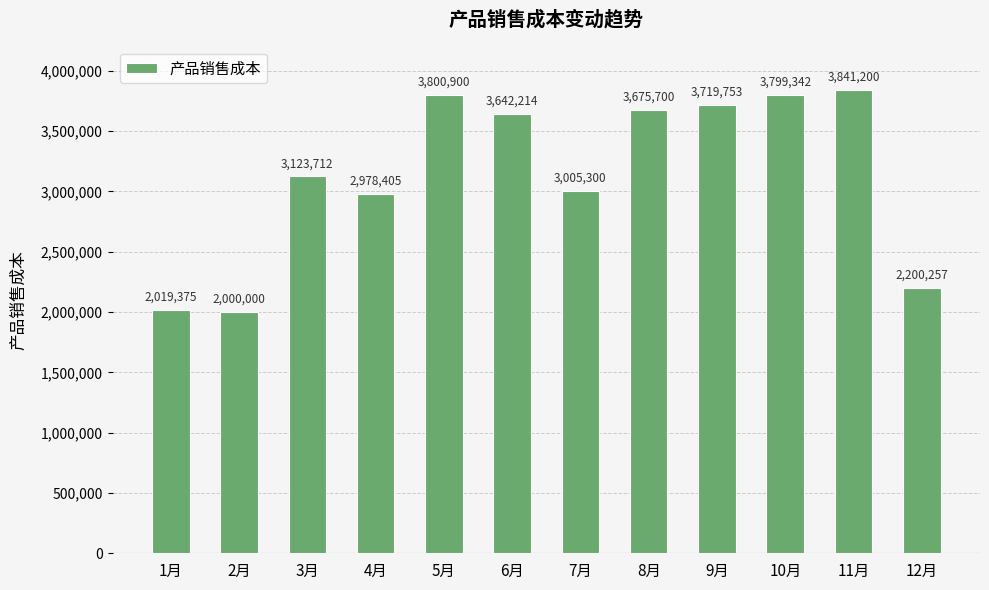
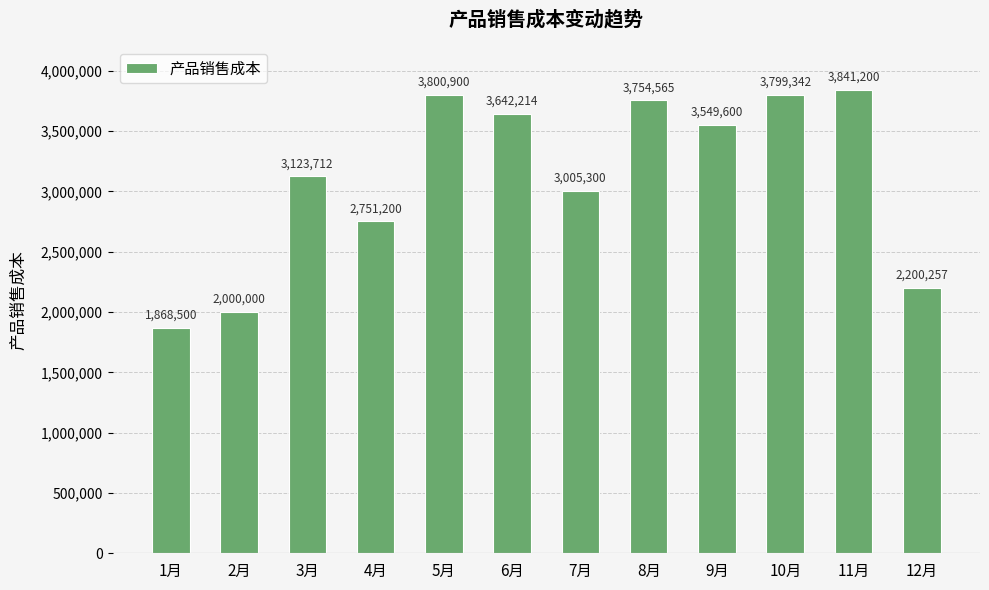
1月: 2,019,375 -> 1,868,500
4月: 2,978,405 -> 2,751,200
8月: 3,675,700 -> 3,754,565
9月: 3,719,753 -> 3,549,600
